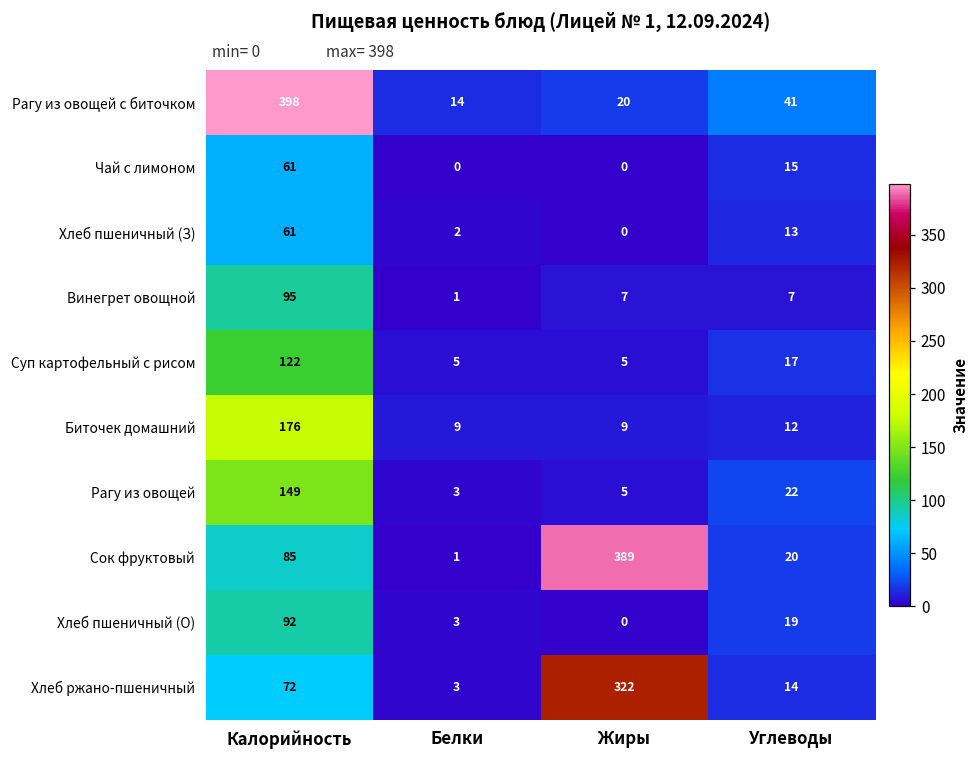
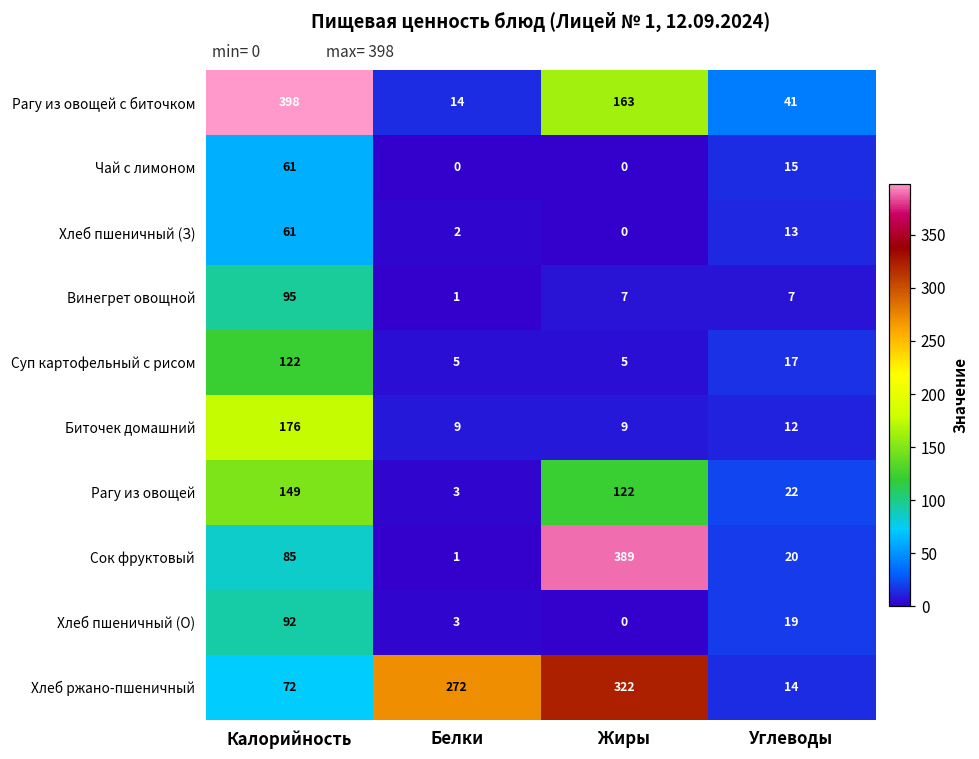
Рагу из овощей с биточком, Жиры: 20 -> 163
Рагу из овощей, Жиры: 5 -> 122
Хлеб ржано-пшеничный, Белки: 3 -> 272
